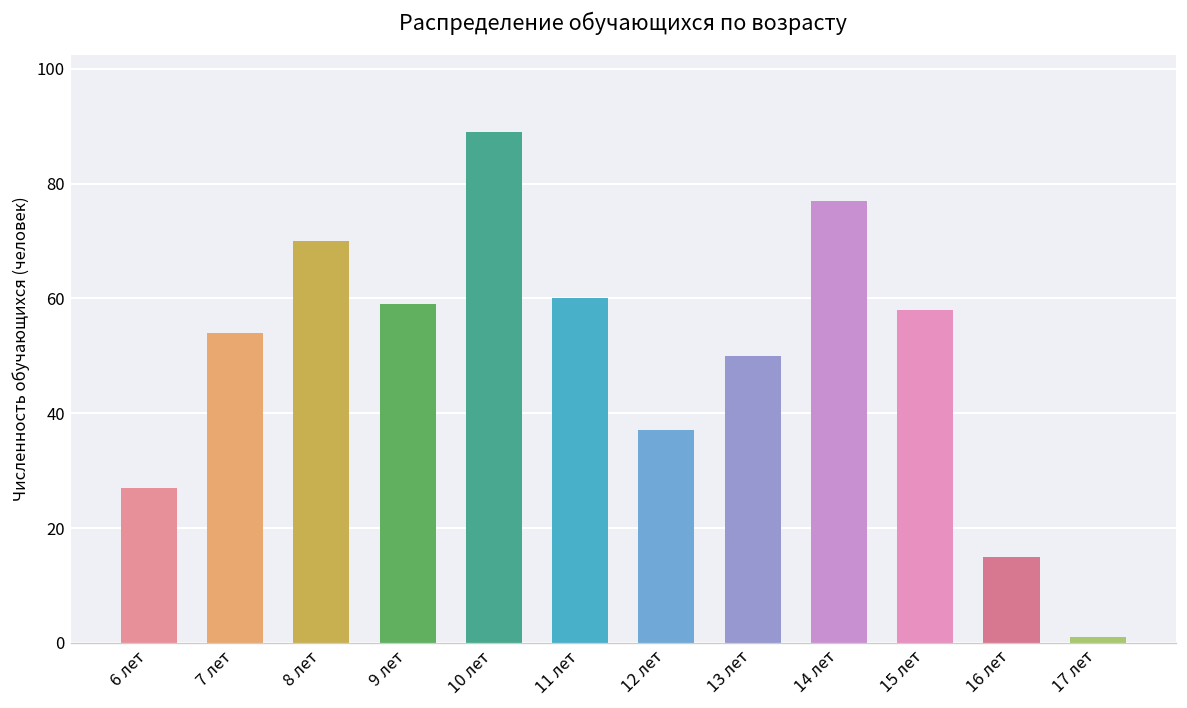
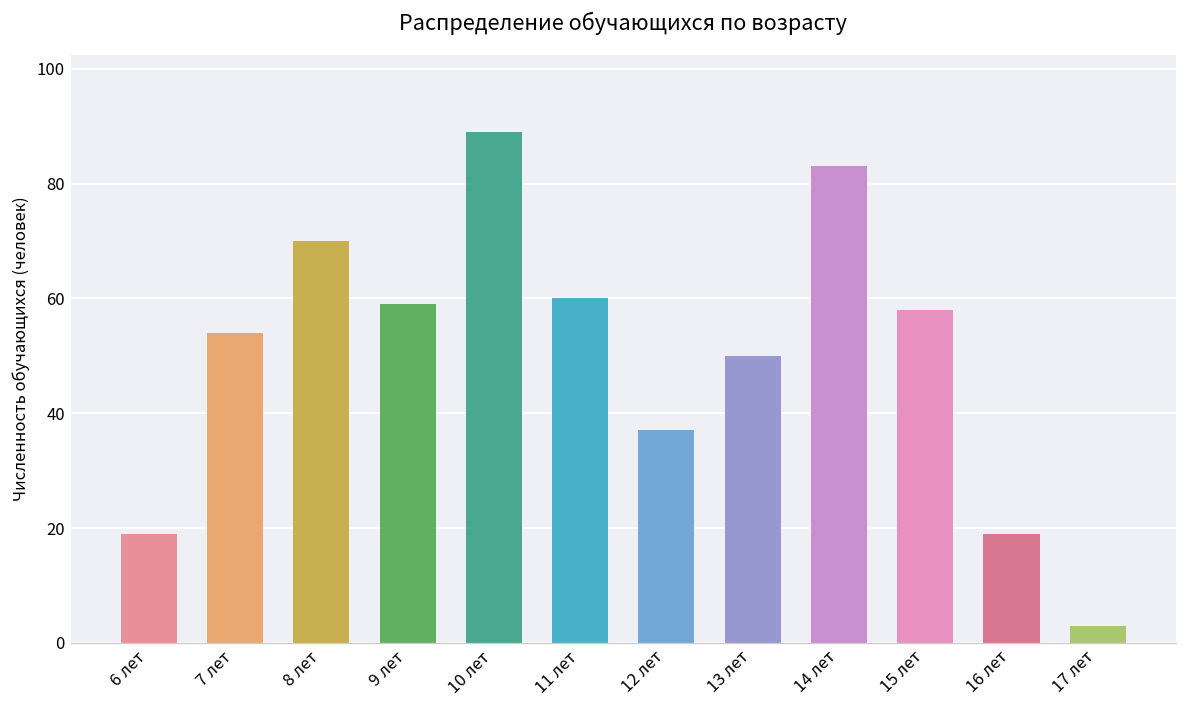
6 лет: 27 -> 19
14 лет: 77 -> 83
16 лет: 15 -> 19
17 лет: 1 -> 3
